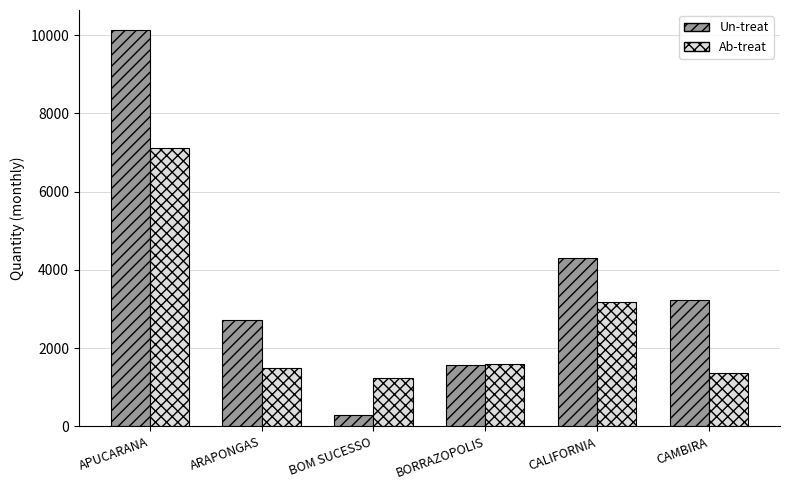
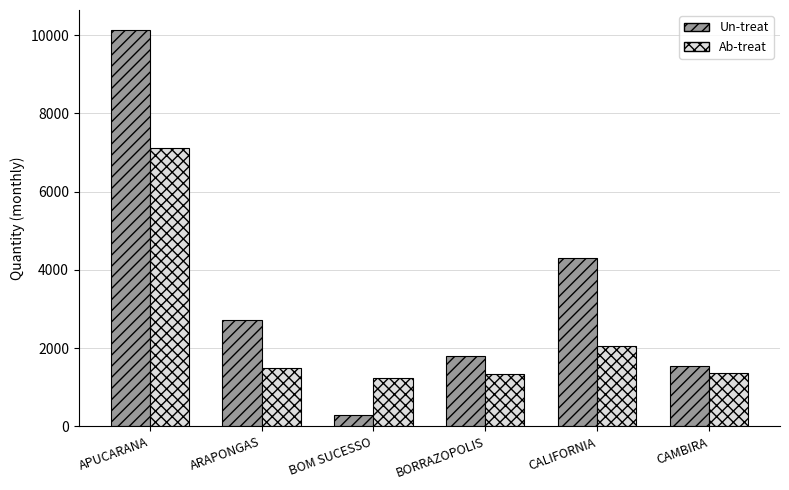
Un-treat, BORRAZOPOLIS: 1600 -> 1800
Ab-treat, BORRAZOPOLIS: 1600 -> 1300
Ab-treat, CALIFORNIA: 3200 -> 2100
Un-treat, CAMBIRA: 3200 -> 1500
